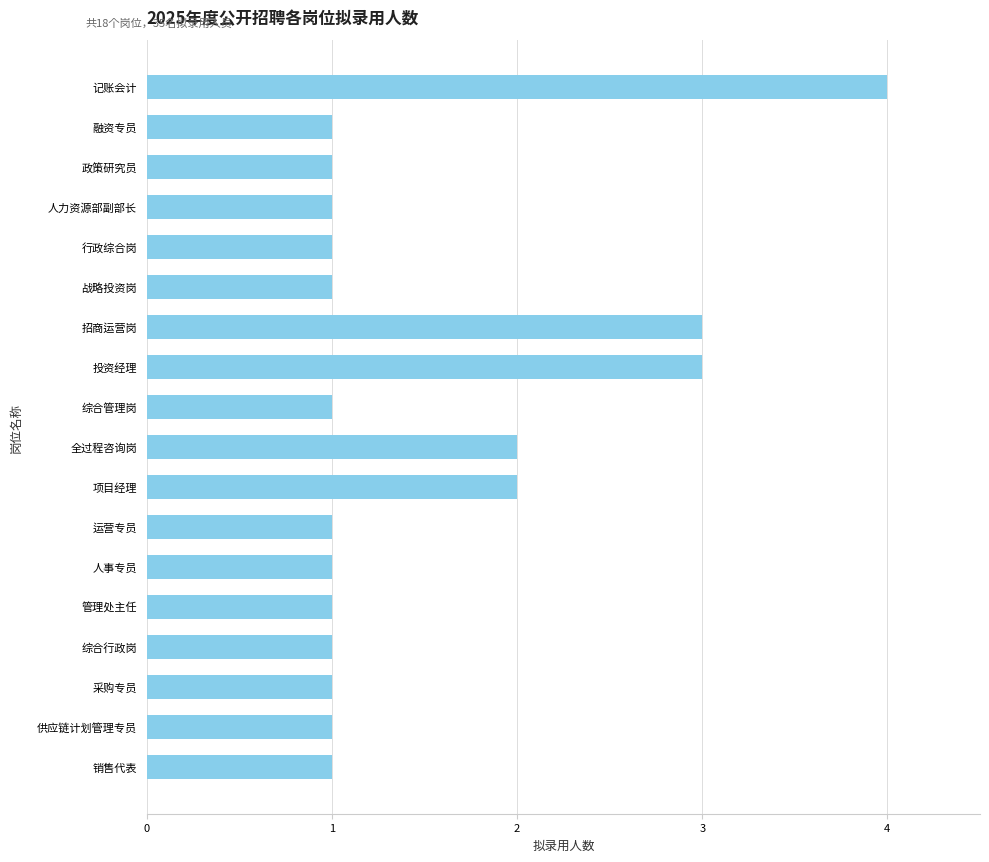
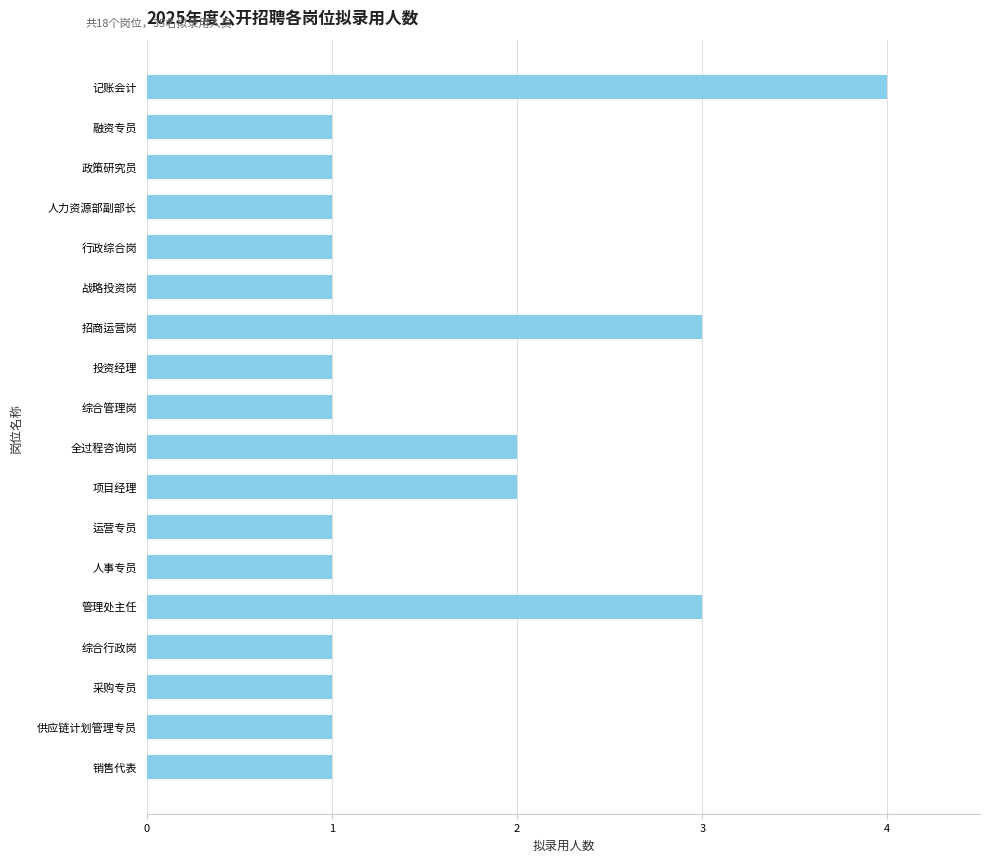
投资经理: 3 -> 1
管理处主任: 1 -> 3
